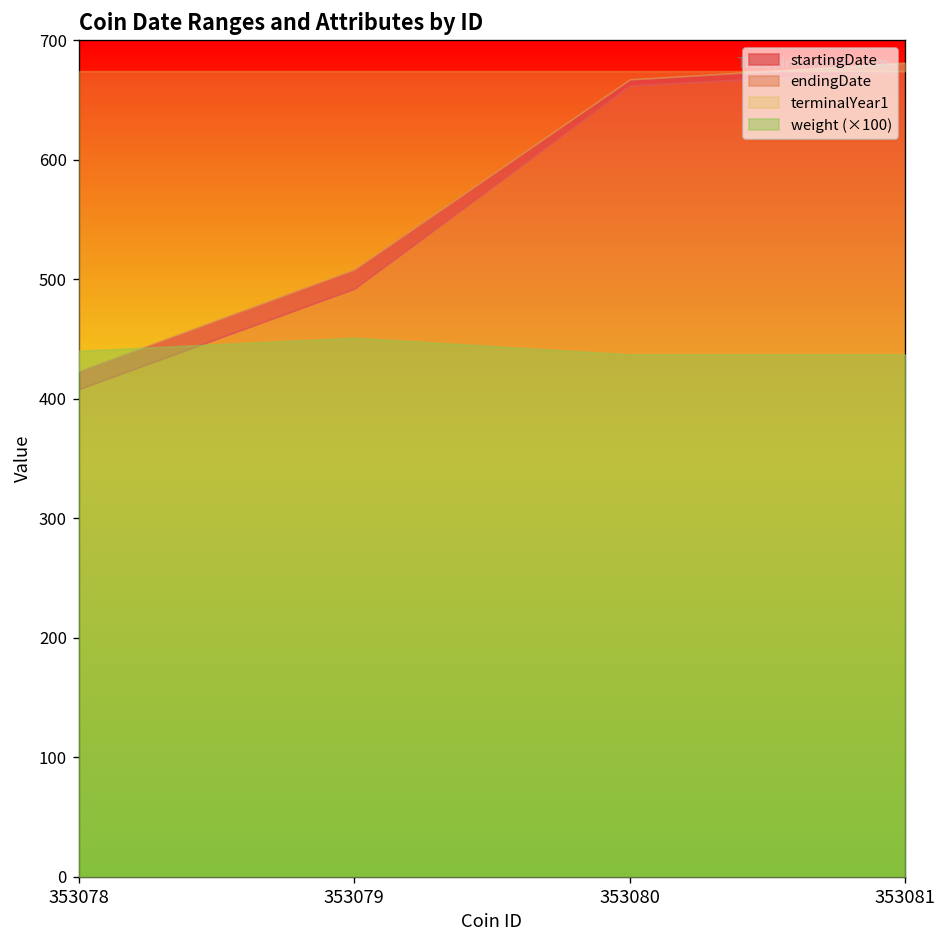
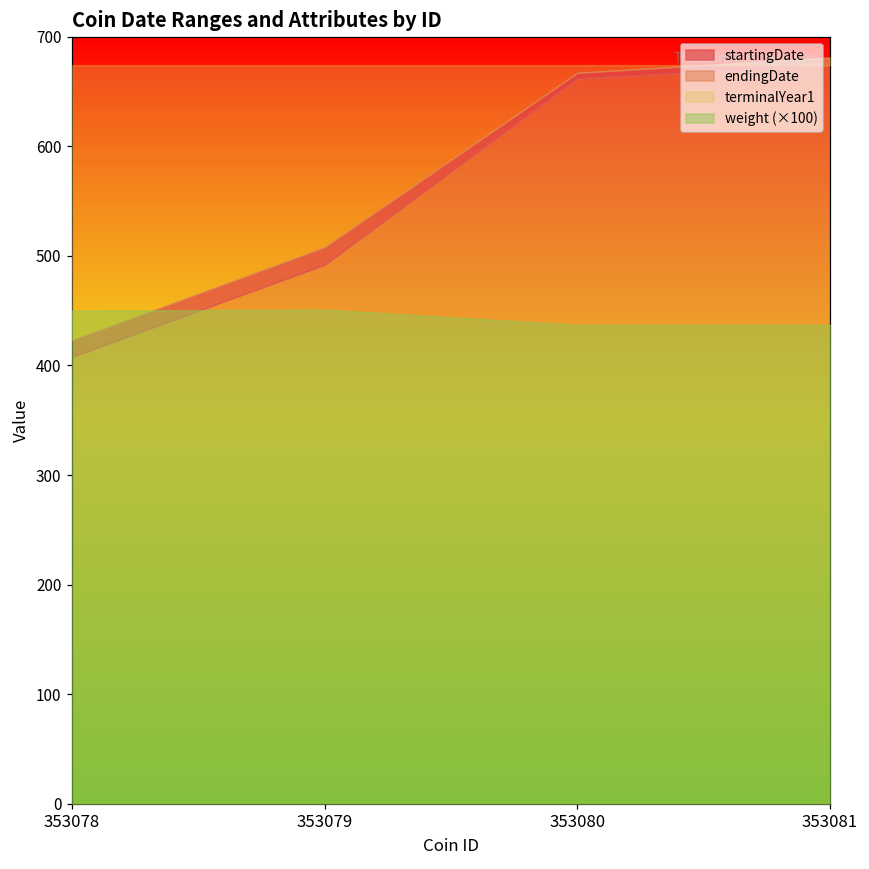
weight (×100), 353078: 440 -> 450
